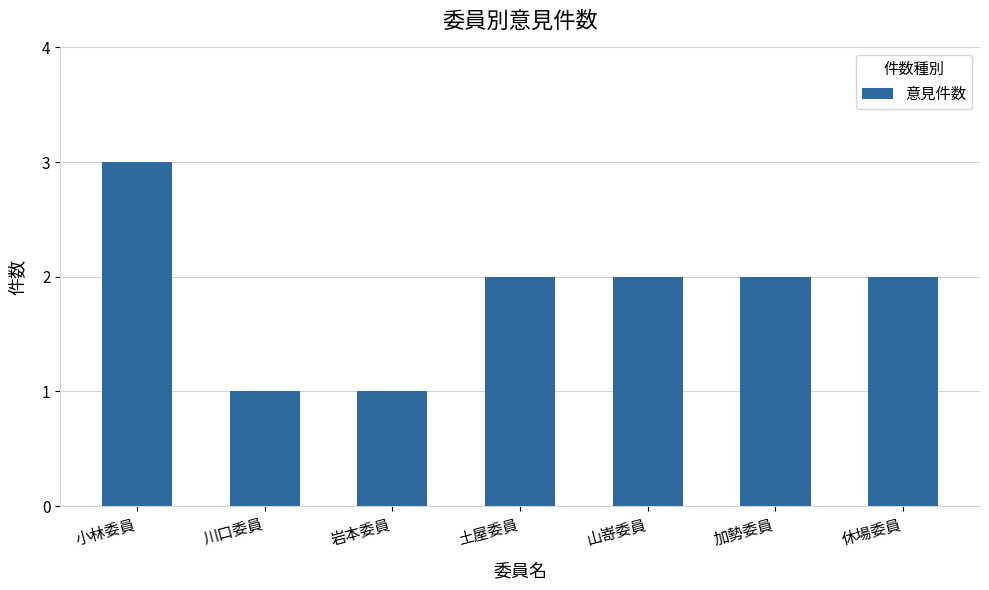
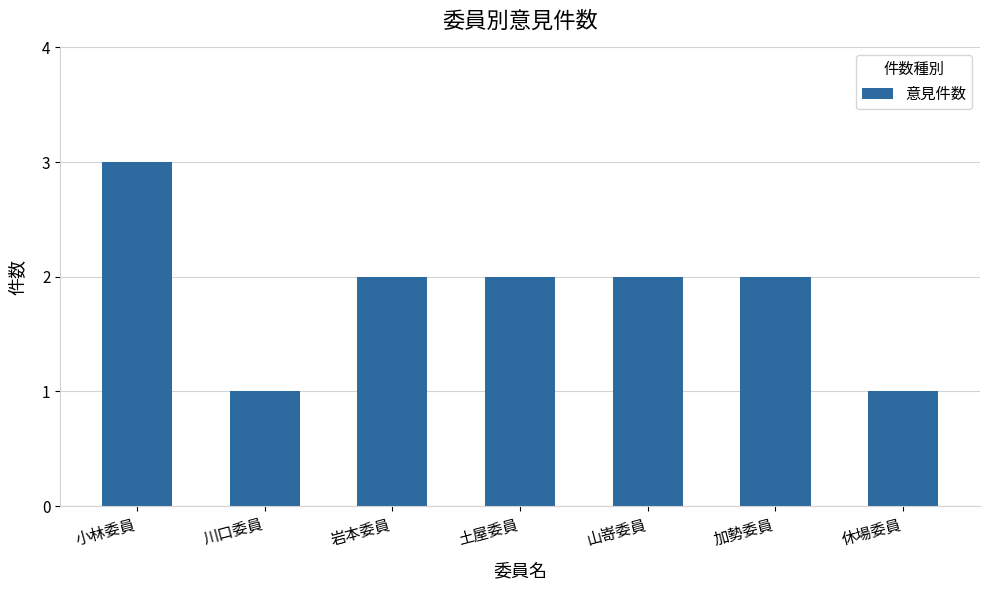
岩本委員: 1 -> 2
休場委員: 2 -> 1
